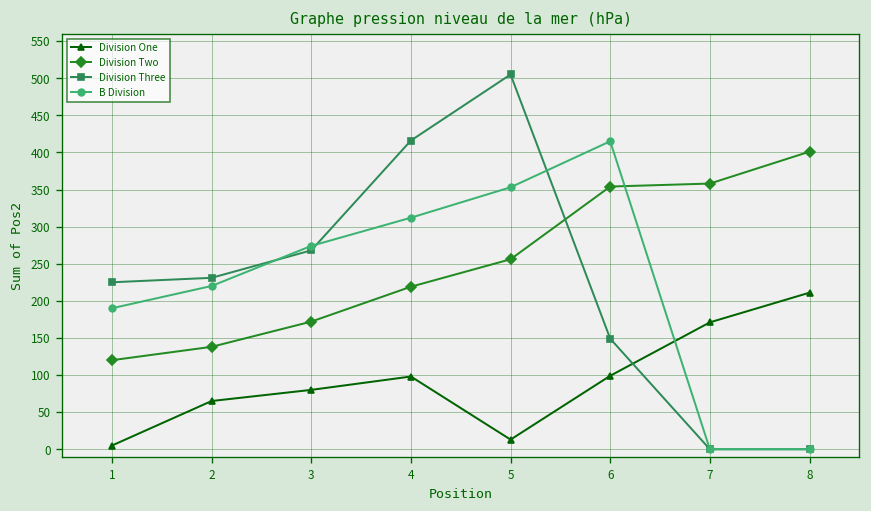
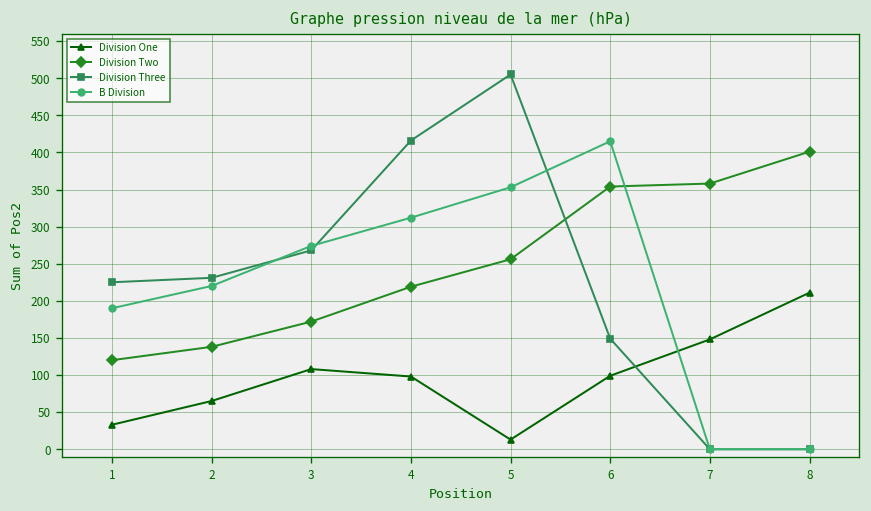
Division One, 1: 10 -> 30
Division One, 3: 80 -> 110
Division One, 7: 170 -> 150
